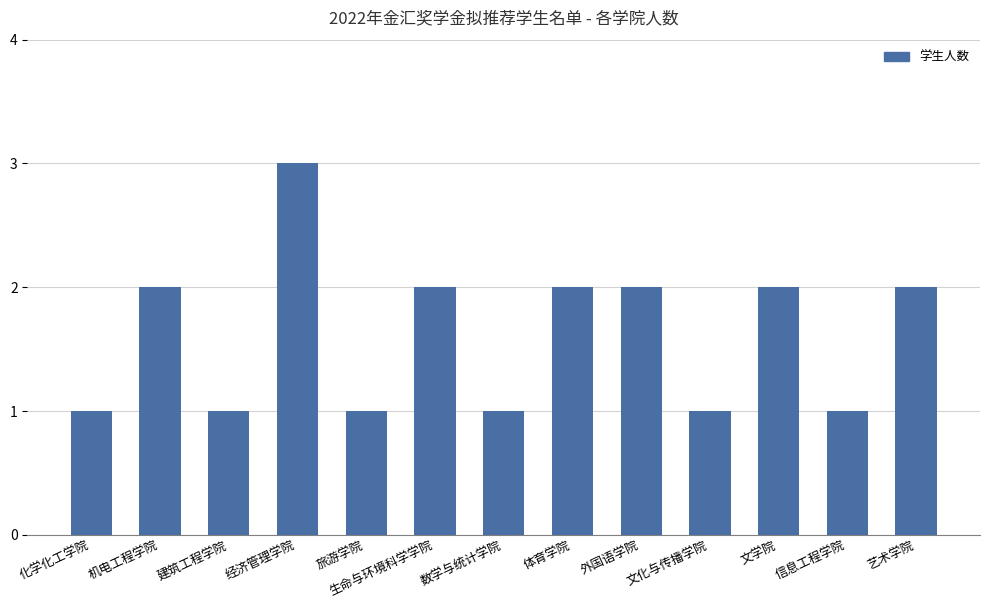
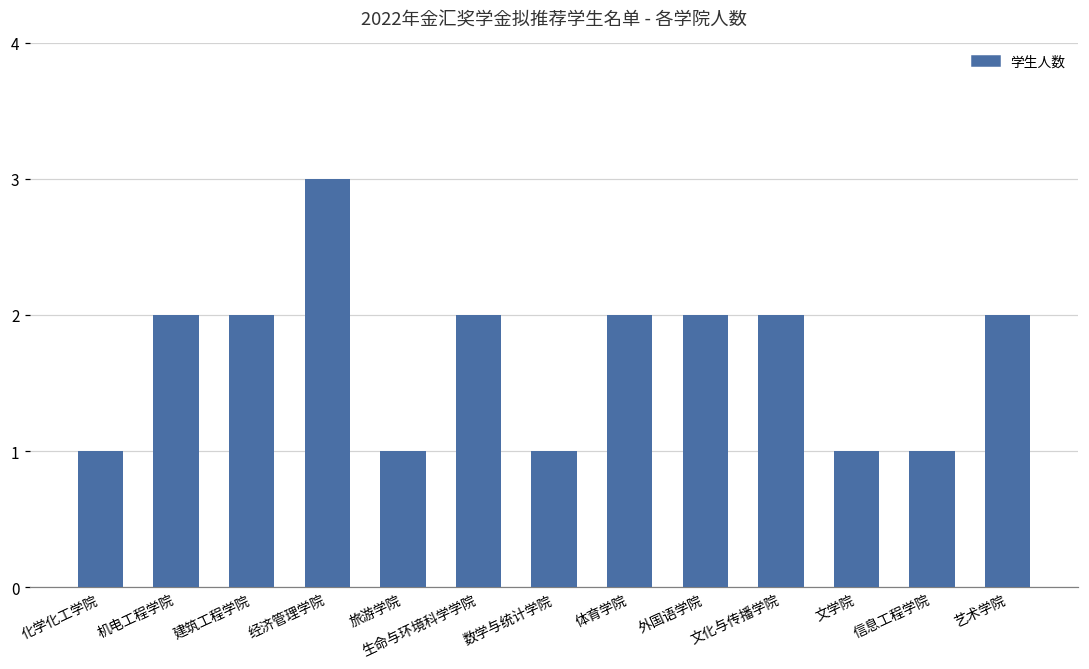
建筑工程学院: 1 -> 2
文化与传播学院: 1 -> 2
文学院: 2 -> 1
